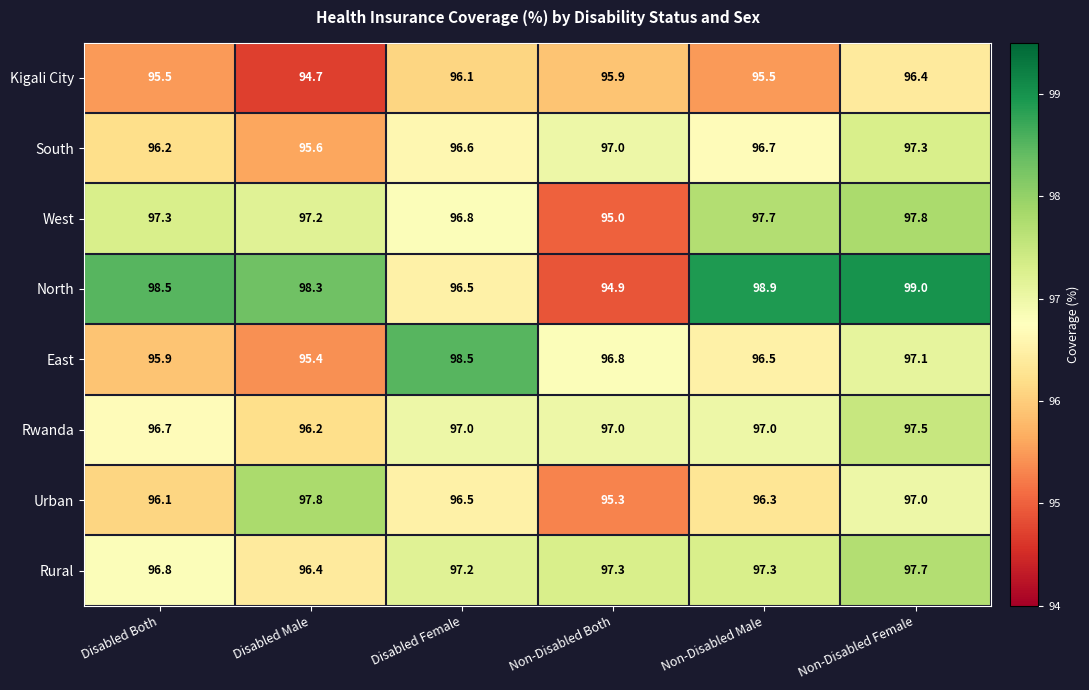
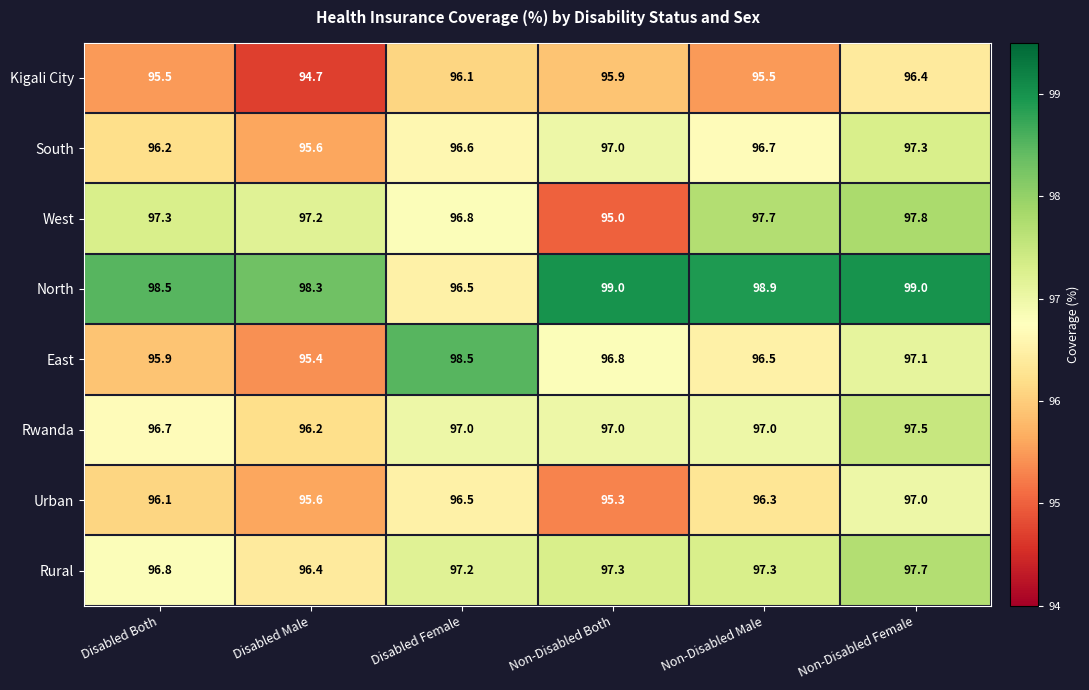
North, Non-Disabled Both: 94.9 -> 99.0
Urban, Disabled Male: 97.8 -> 95.6
